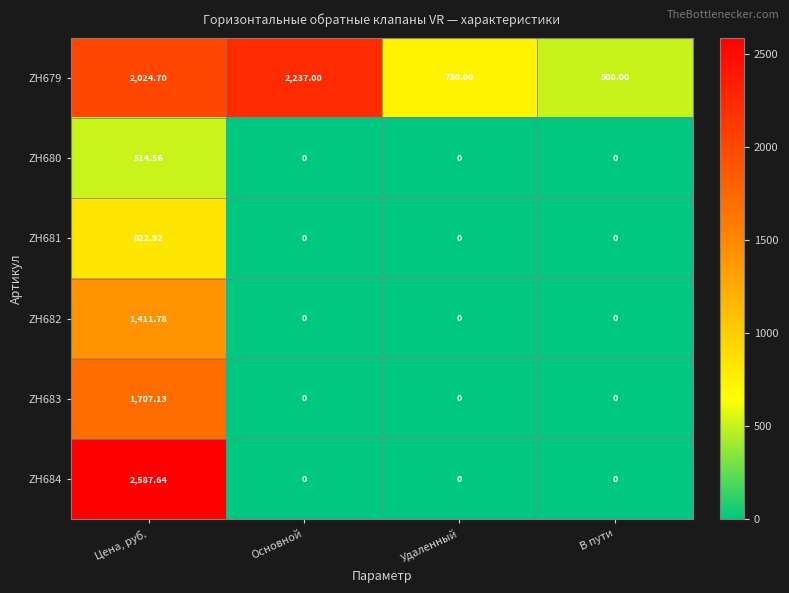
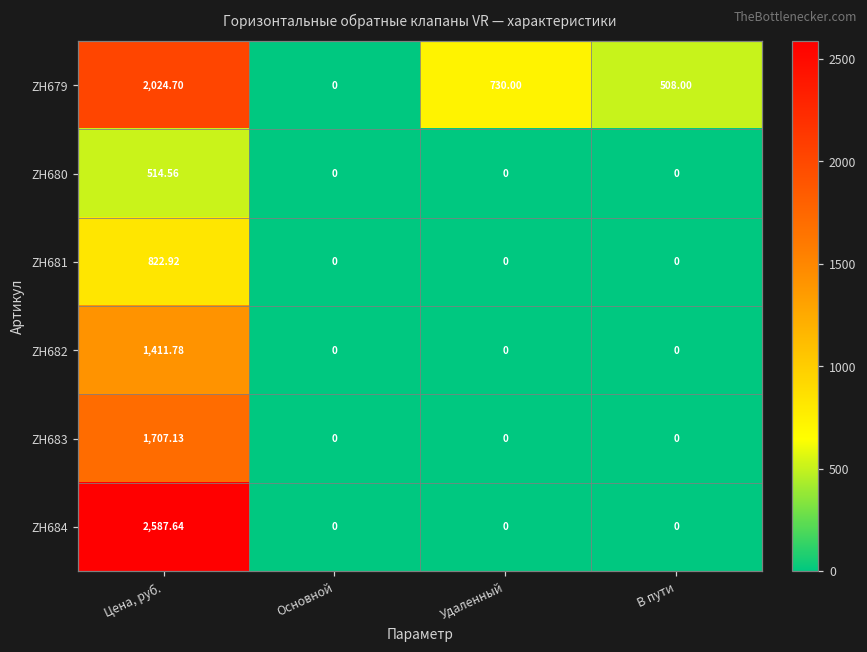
ZH679, Основной: 2,237.00 -> 0
